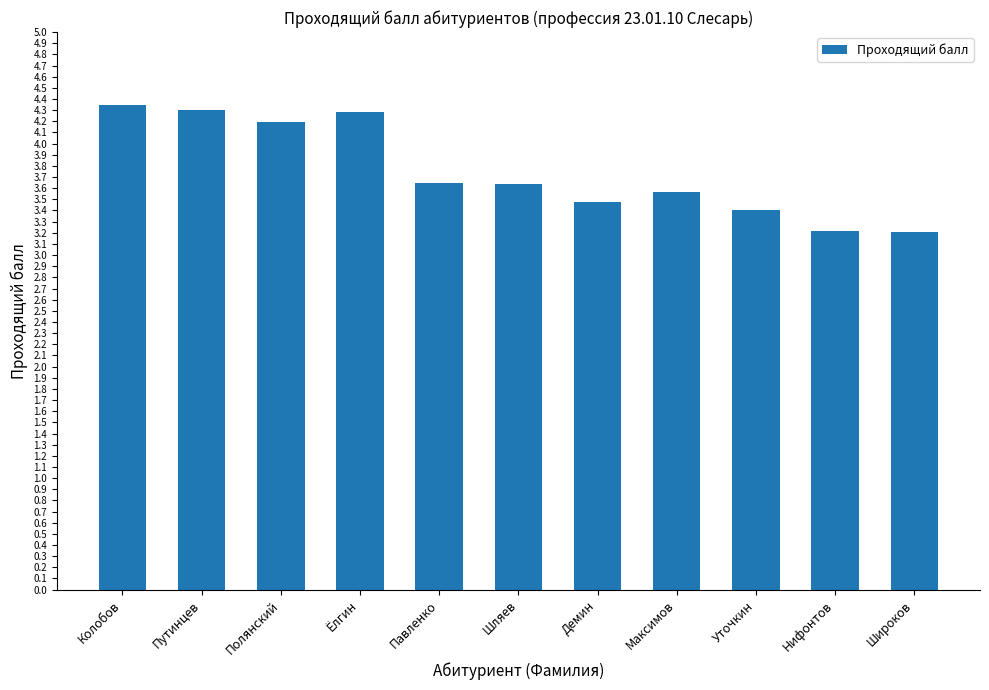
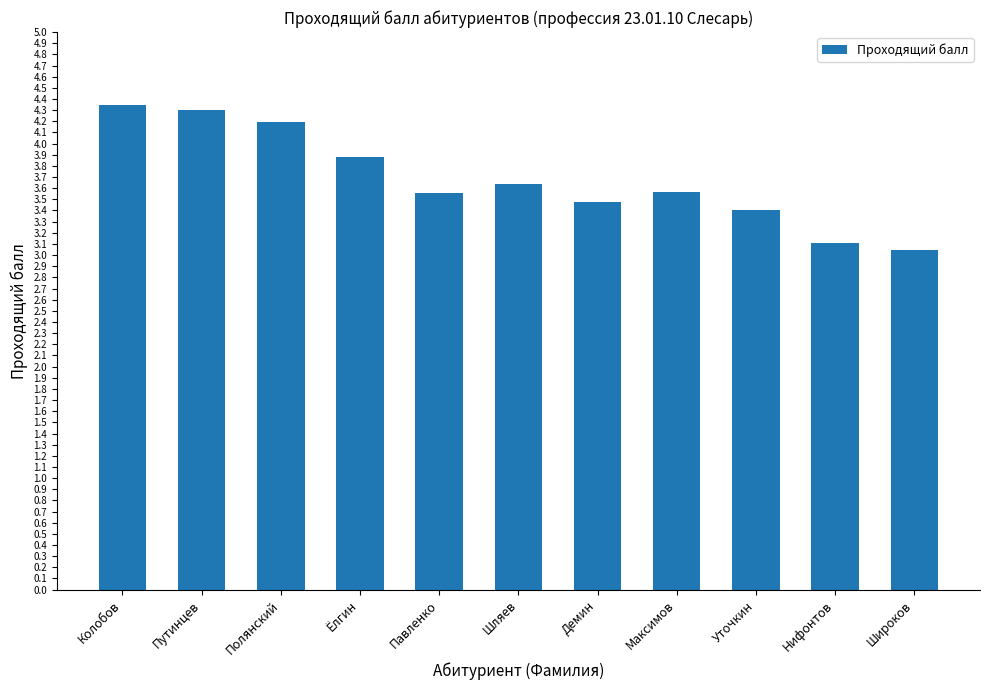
Ёлгин: 4.28 -> 3.88
Павленко: 3.65 -> 3.56
Нифонтов: 3.22 -> 3.11
Широков: 3.21 -> 3.05
